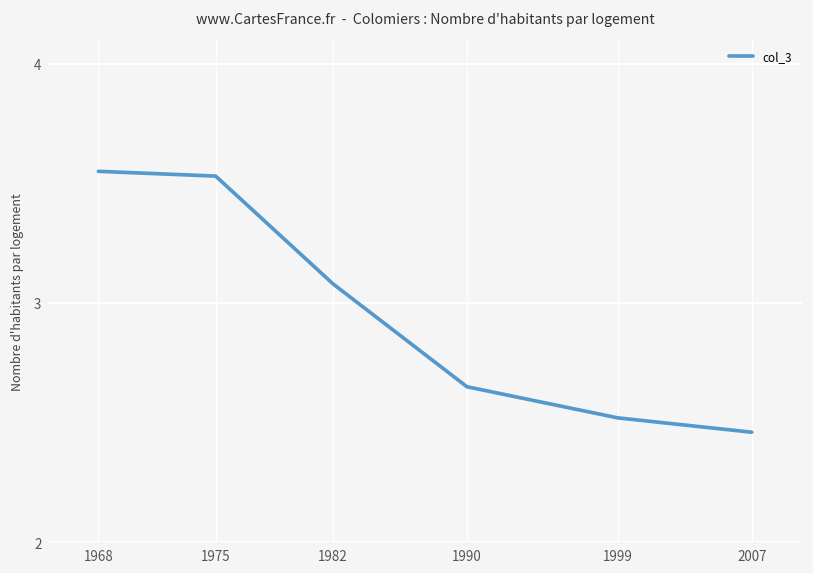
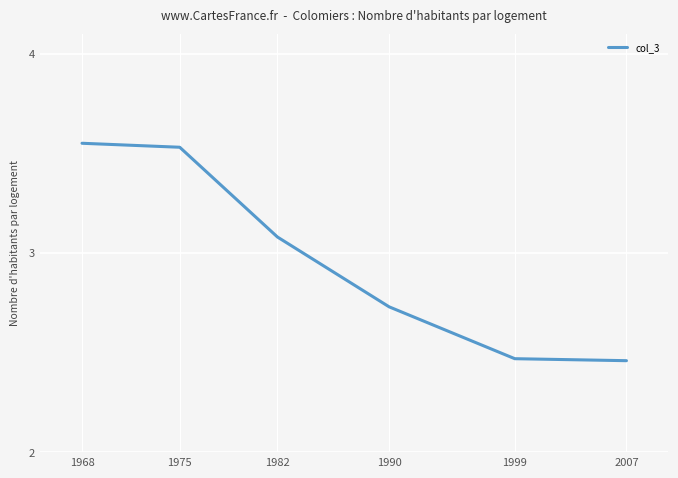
1990: 2.65 -> 2.73
1999: 2.52 -> 2.47
